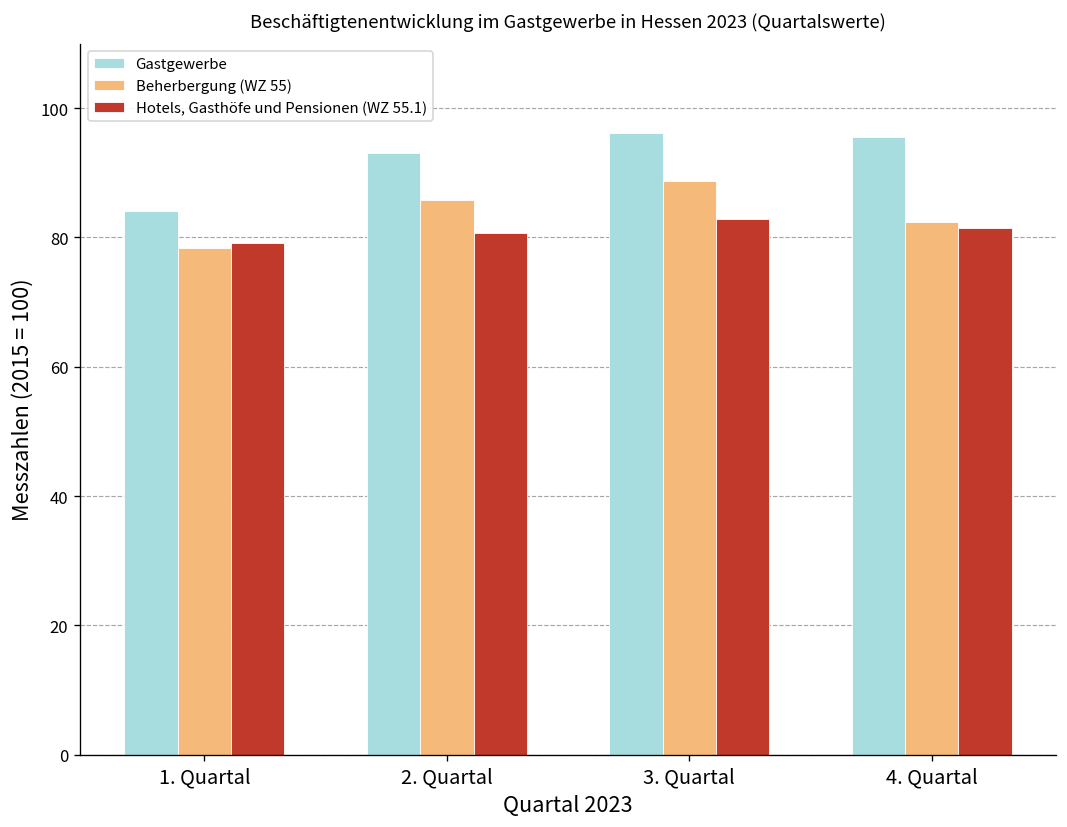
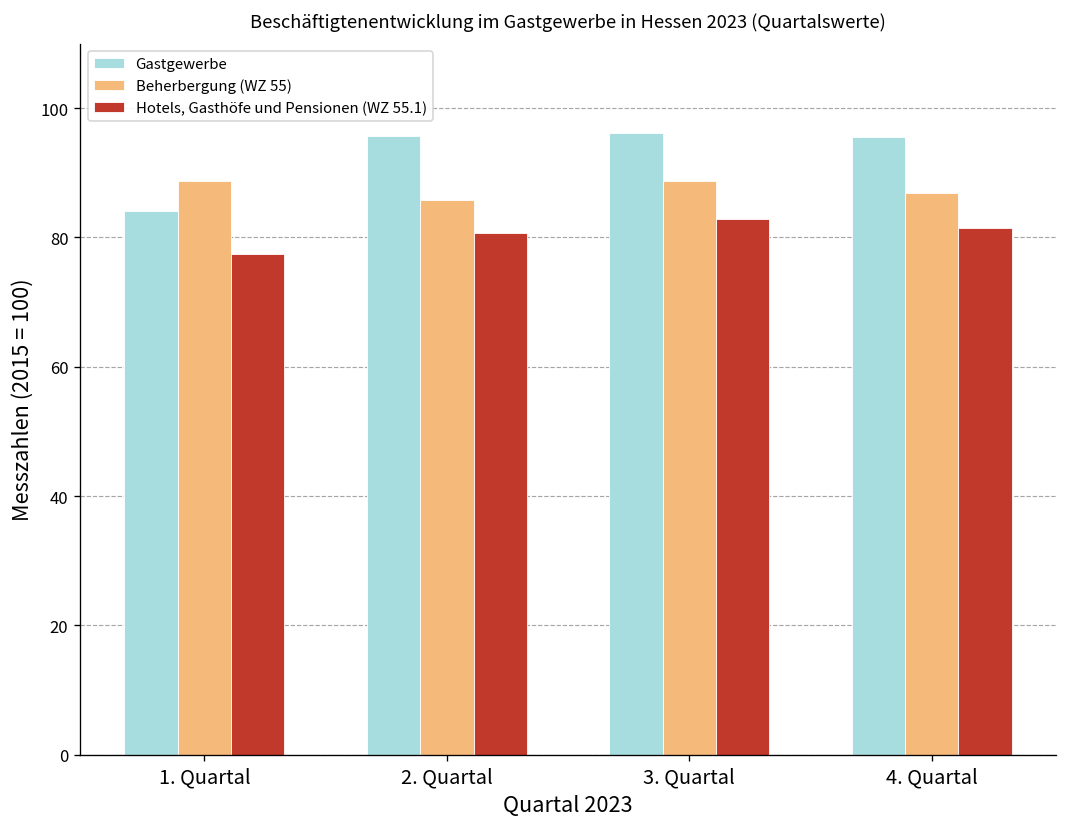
Beherbergung (WZ 55), 1. Quartal: 78 -> 89
Hotels, Gasthöfe und Pensionen (WZ 55.1), 1. Quartal: 79 -> 78
Gastgewerbe, 2. Quartal: 93 -> 96
Beherbergung (WZ 55), 4. Quartal: 82 -> 87
